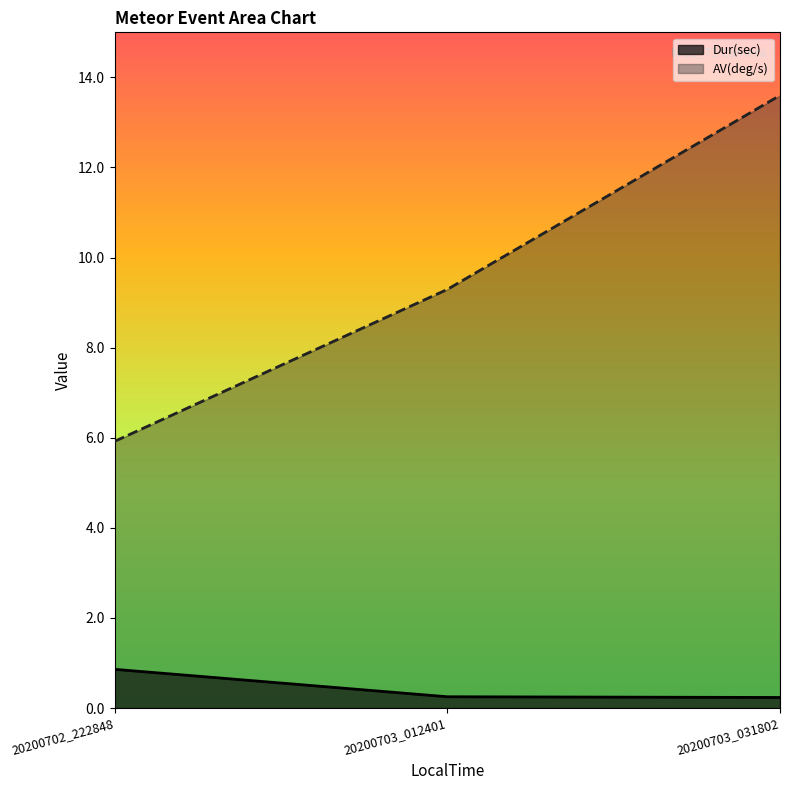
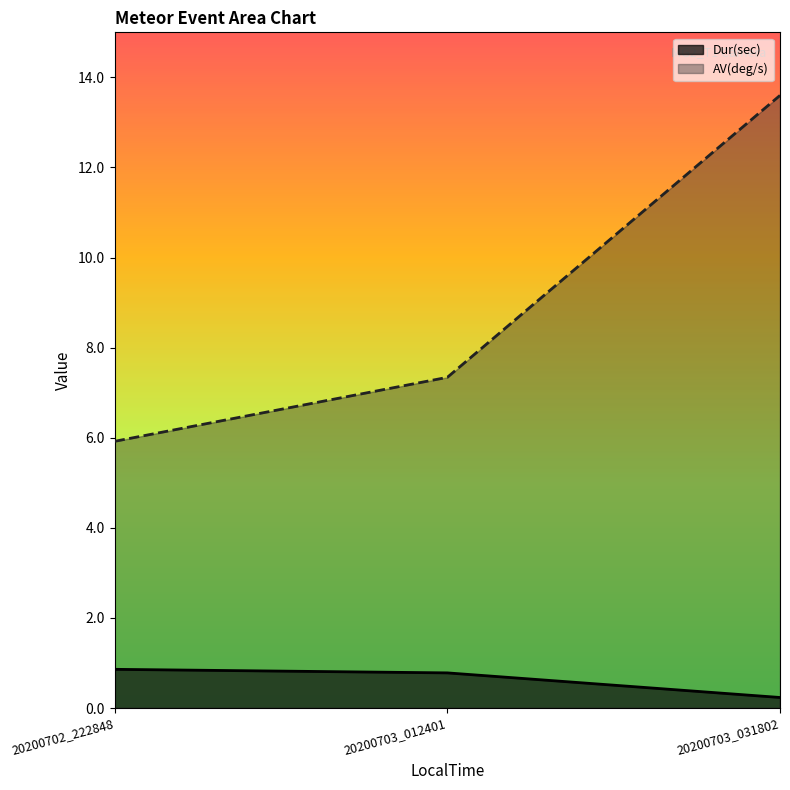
Dur(sec), 20200703_012401: 0.3 -> 0.8
AV(deg/s), 20200703_012401: 9.3 -> 7.3
